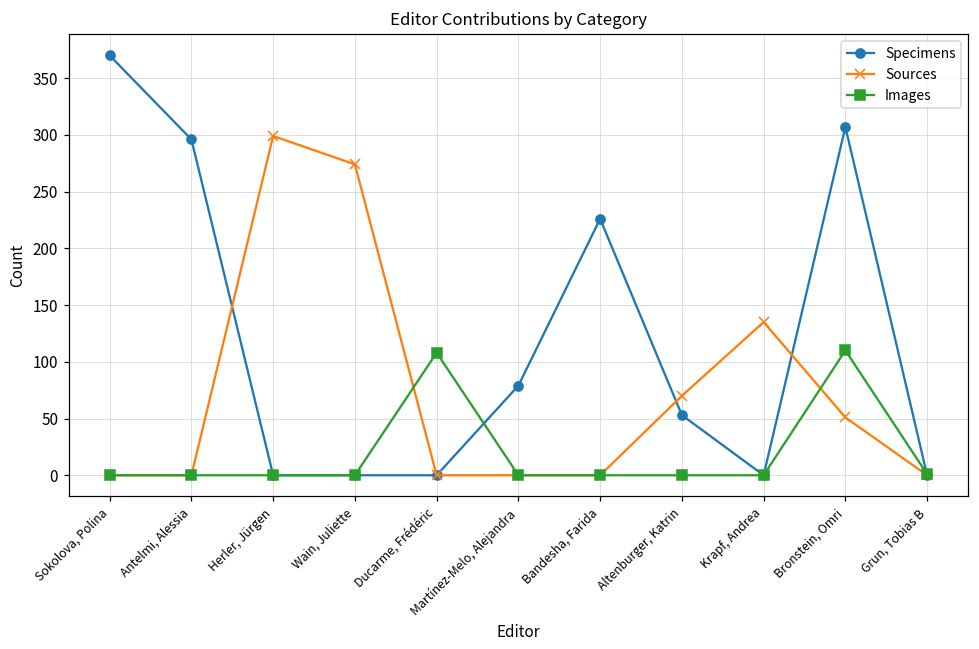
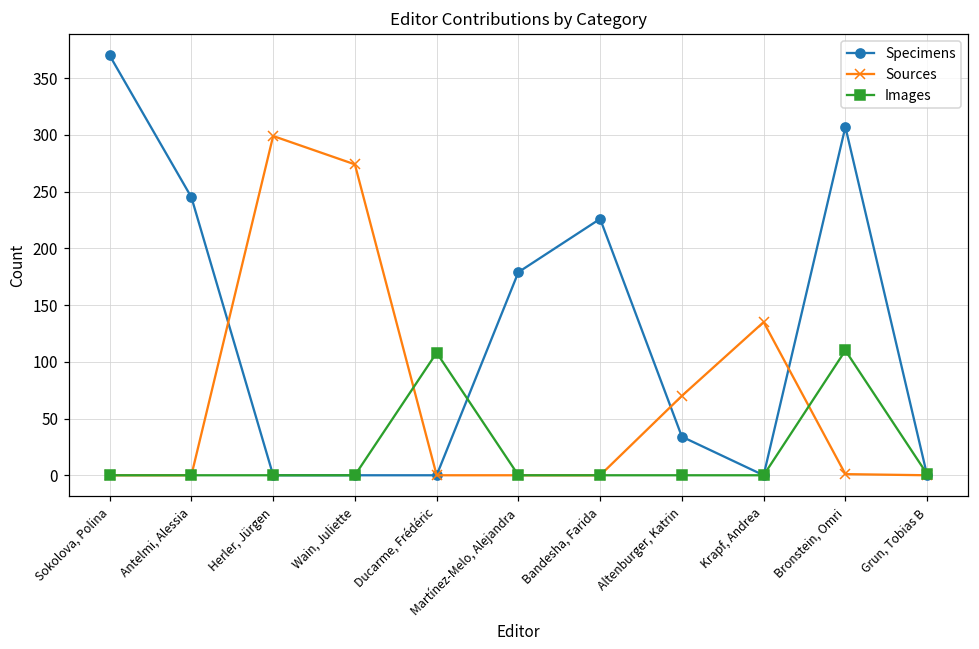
Specimens, Antelmi, Alessia: 296 -> 245
Specimens, Martínez-Melo, Alejandra: 79 -> 179
Specimens, Altenburger, Katrin: 53 -> 34
Sources, Bronstein, Omri: 51 -> 1
